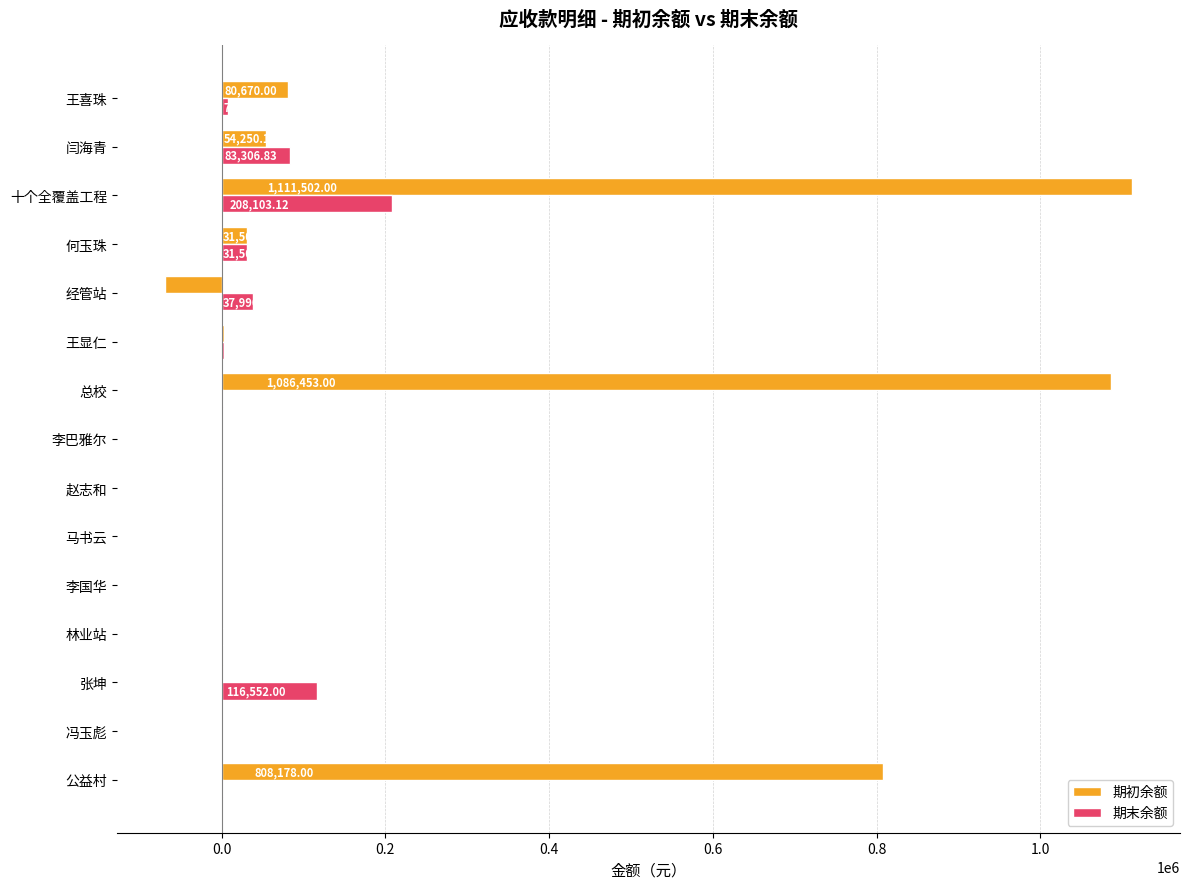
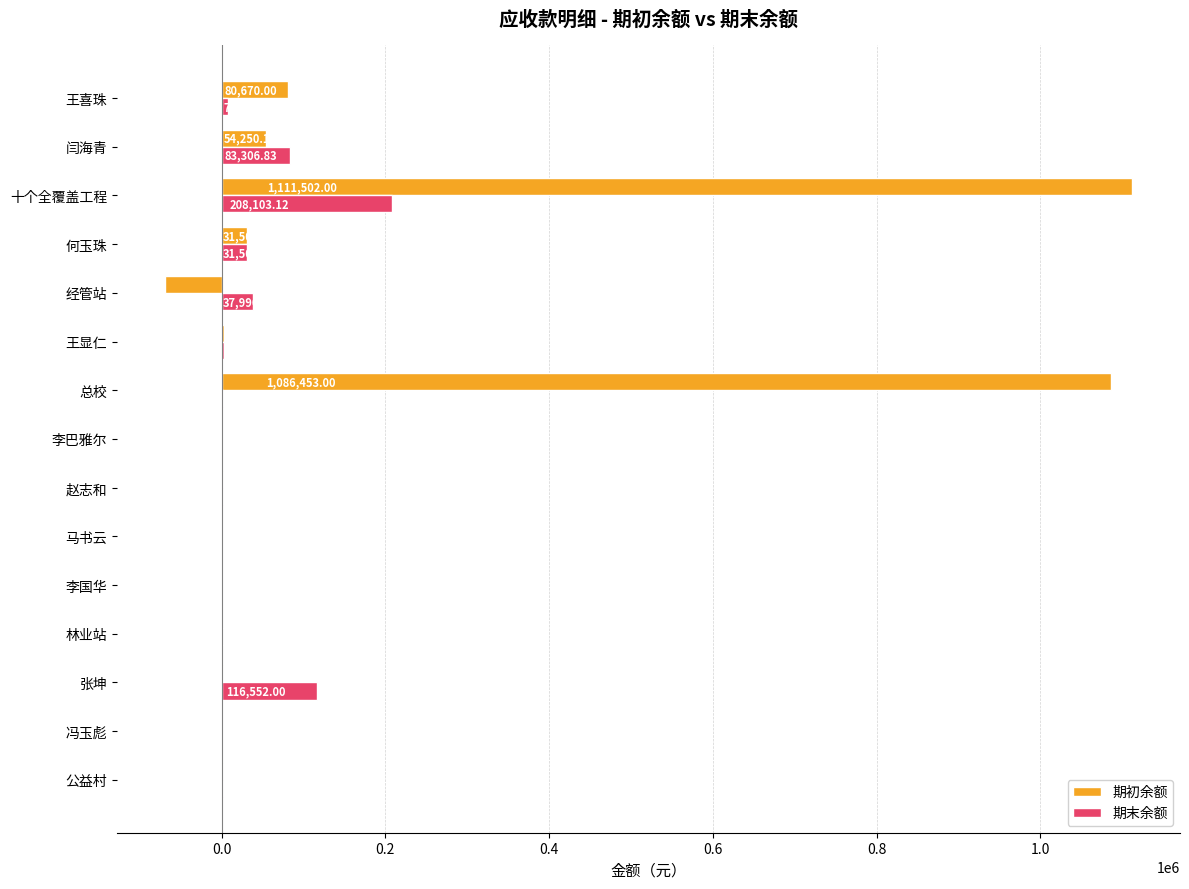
期初余额, 公益村: 810000 -> 0
